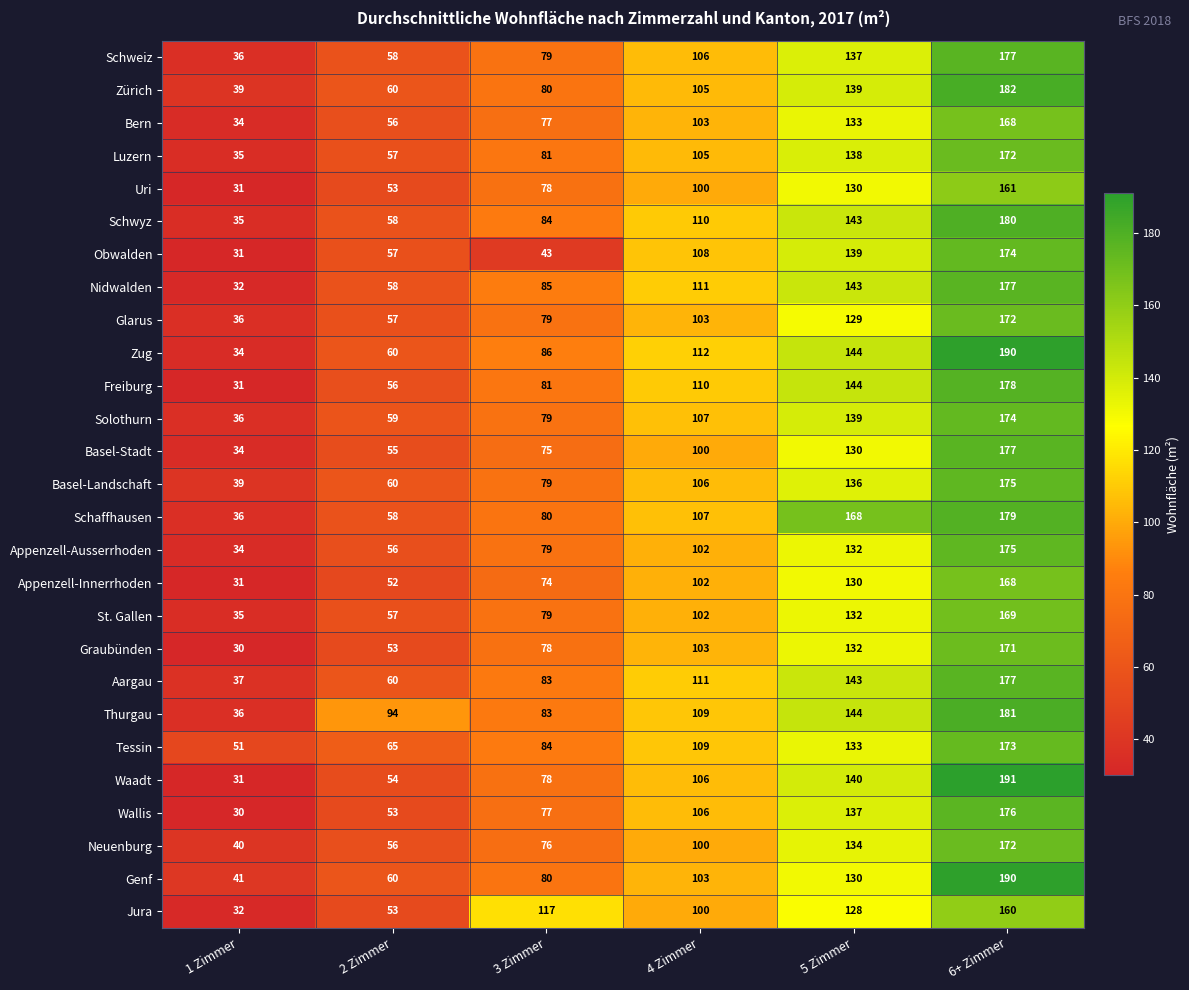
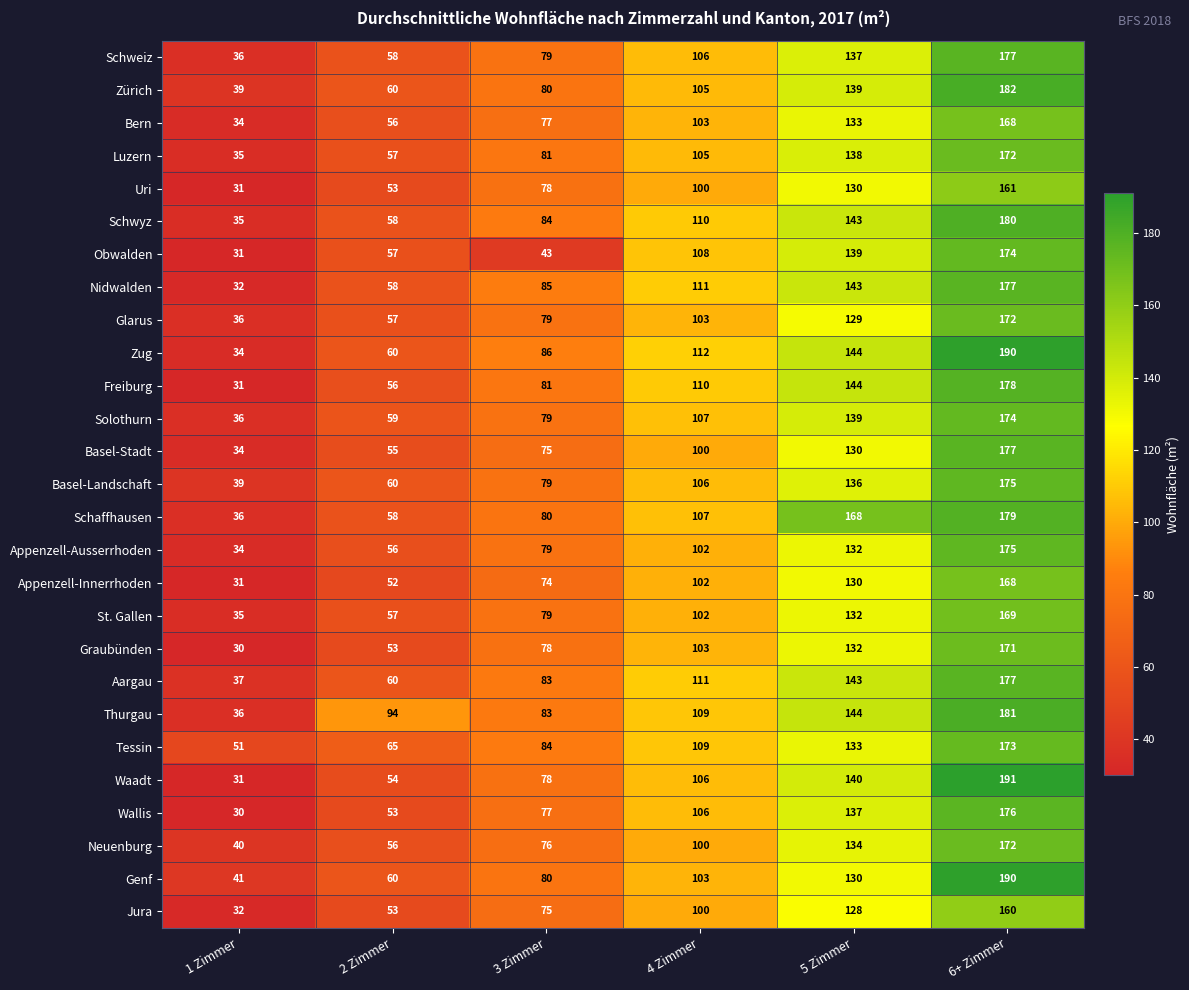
Jura, 3 Zimmer: 117 -> 75
